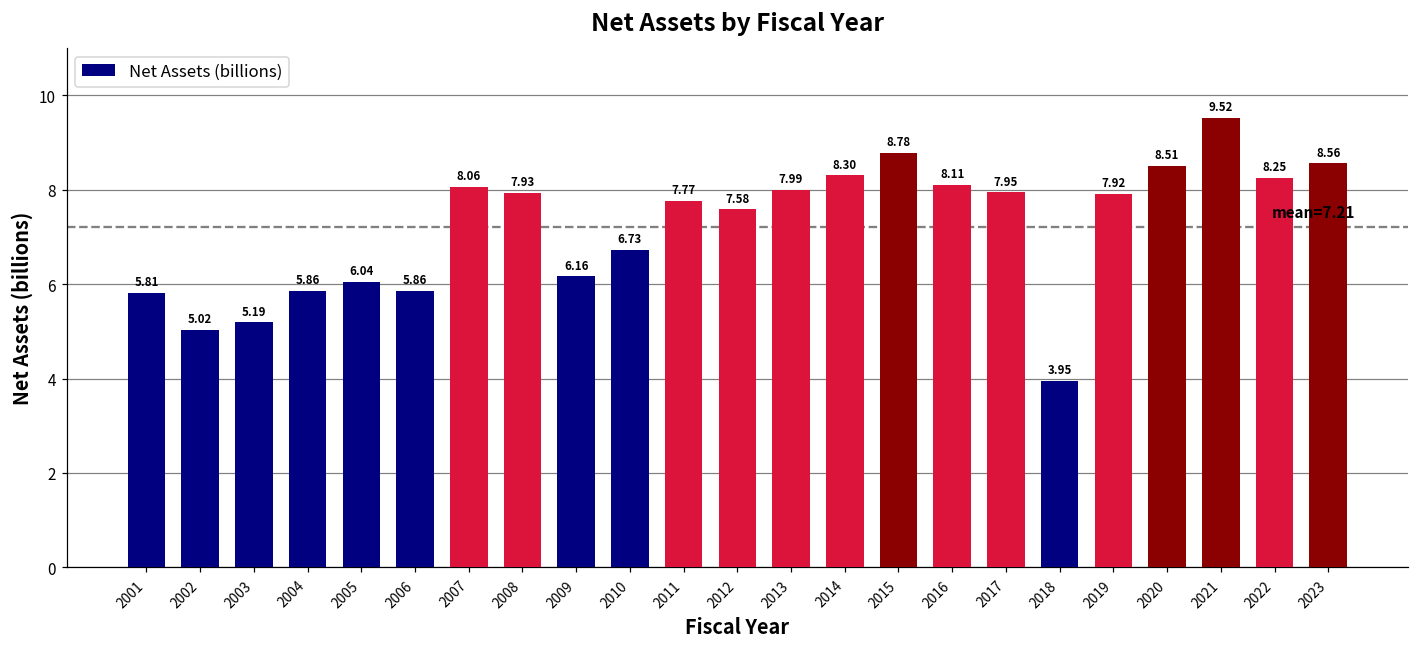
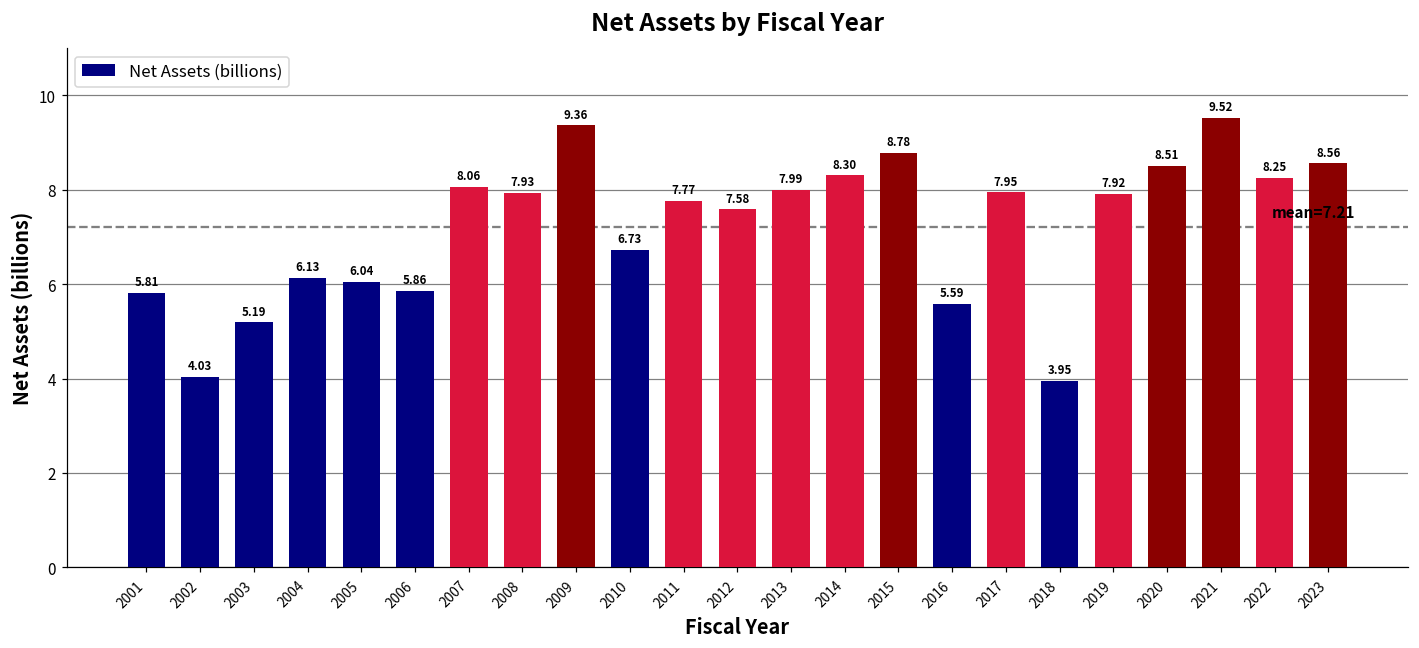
2002: 5.02 -> 4.03
2004: 5.86 -> 6.13
2009: 6.16 -> 9.36
2016: 8.11 -> 5.59
